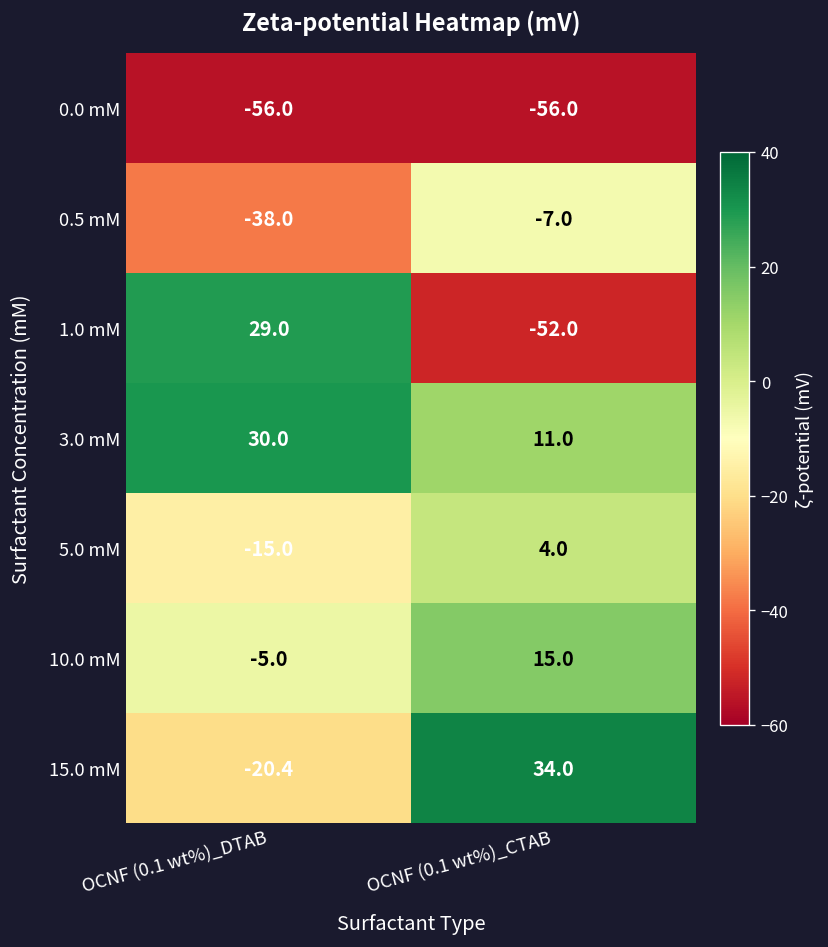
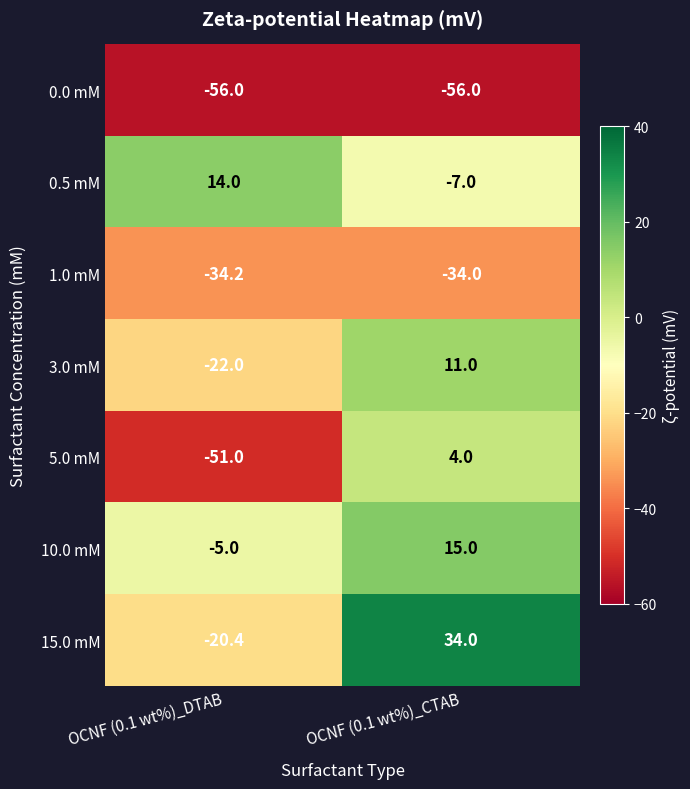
0.5 mM, OCNF (0.1 wt%)_DTAB: -38.0 -> 14.0
1.0 mM, OCNF (0.1 wt%)_DTAB: 29.0 -> -34.2
1.0 mM, OCNF (0.1 wt%)_CTAB: -52.0 -> -34.0
3.0 mM, OCNF (0.1 wt%)_DTAB: 30.0 -> -22.0
5.0 mM, OCNF (0.1 wt%)_DTAB: -15.0 -> -51.0
